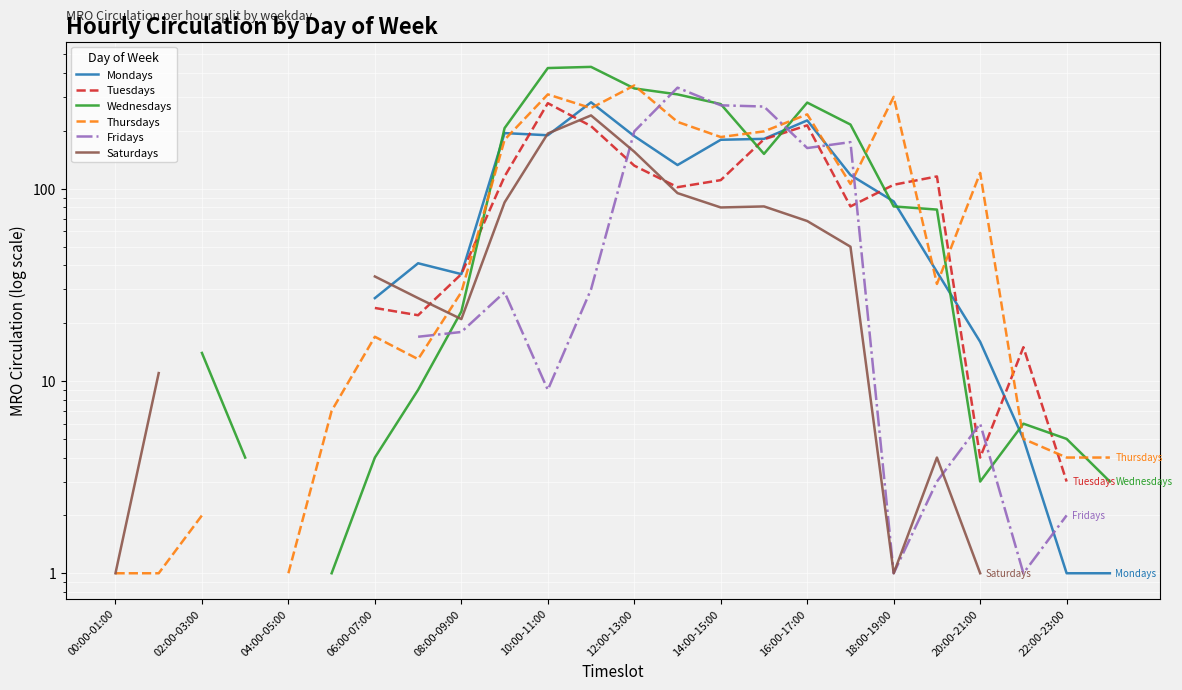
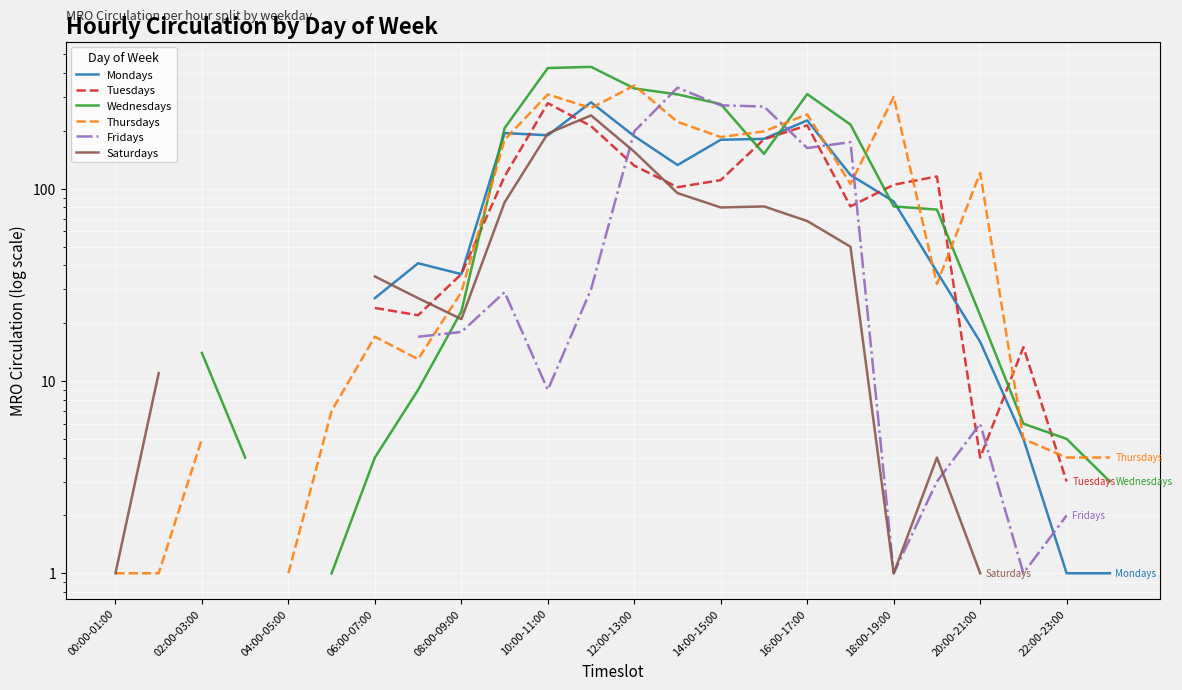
Thursdays, 02:00-03:00: 2 -> 5
Wednesdays, 16:00-17:00: 280 -> 310
Wednesdays, 20:00-21:00: 3 -> 22
